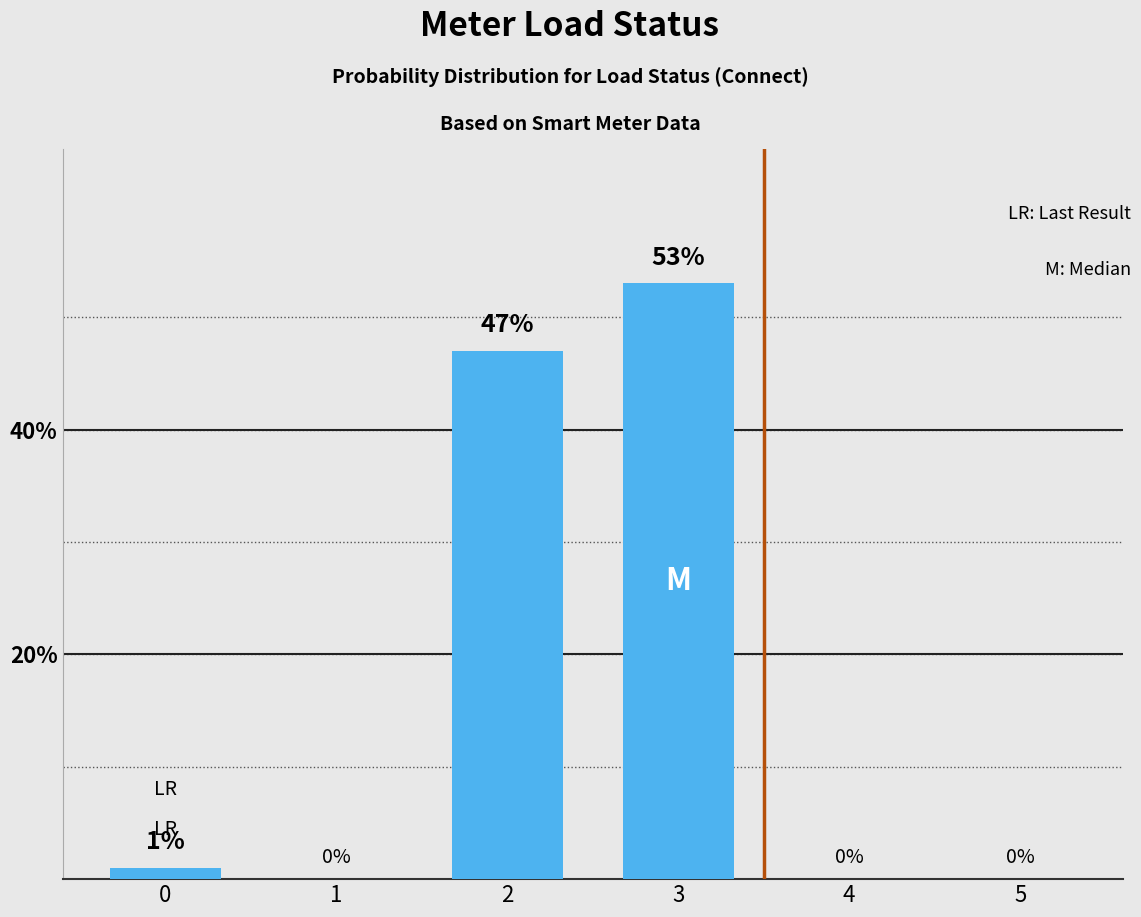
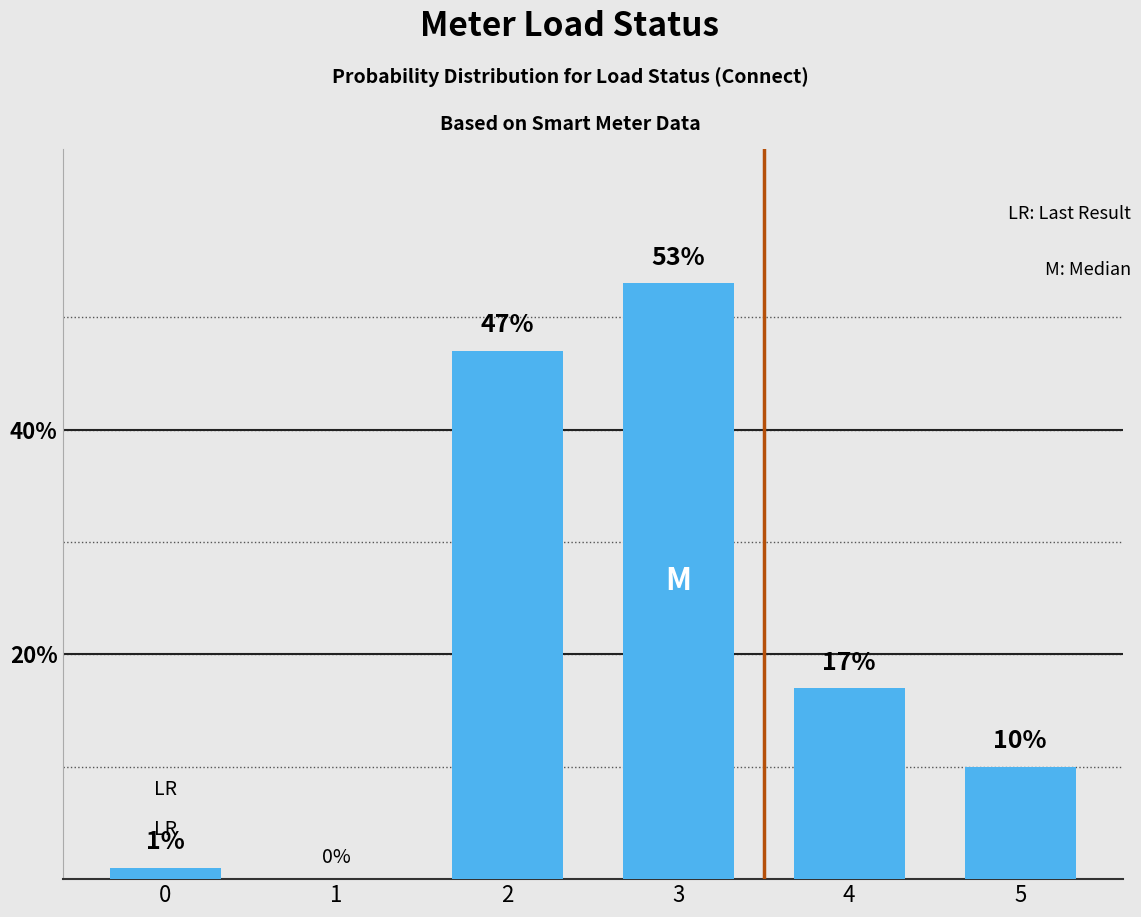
4: 0% -> 17%
5: 0% -> 10%
